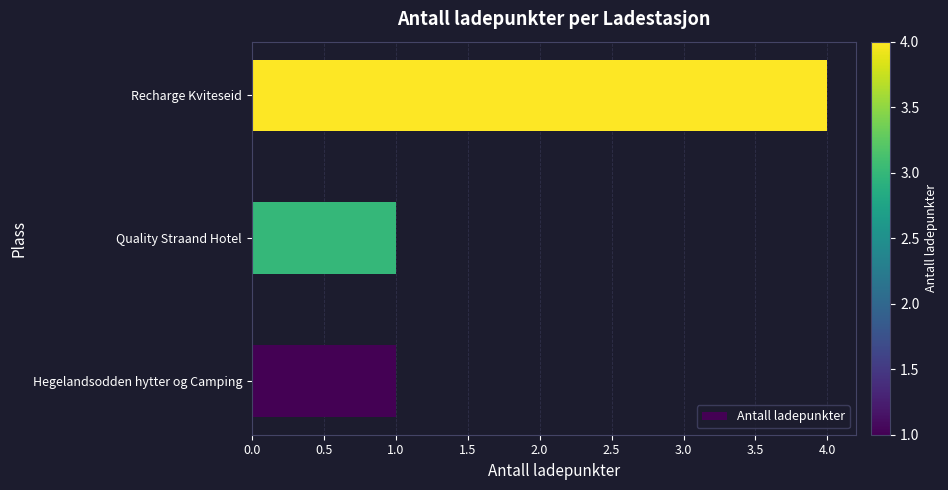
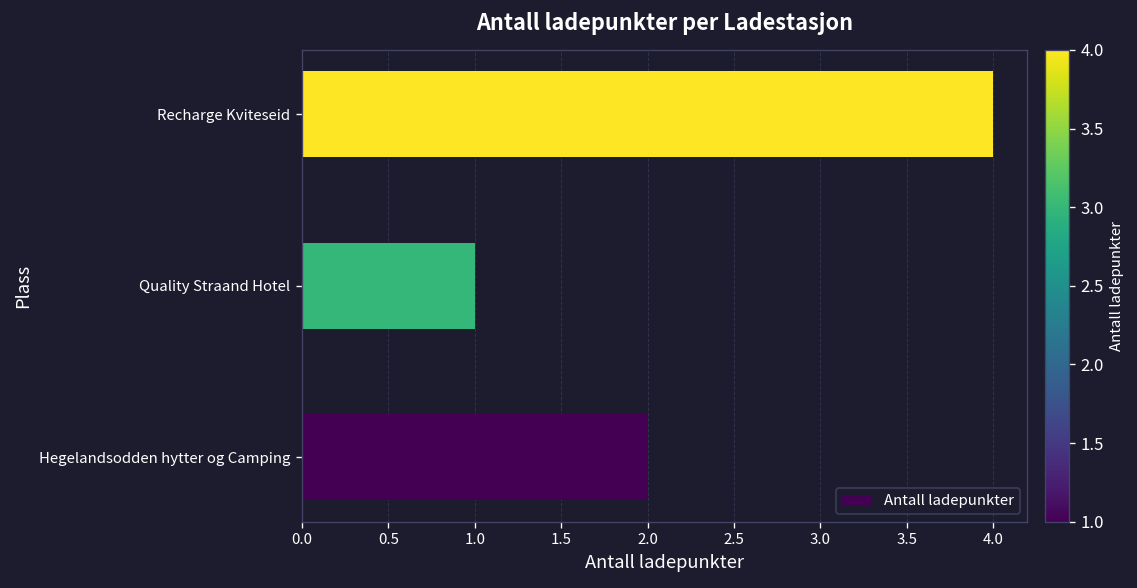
Hegelandsodden hytter og Camping: 1 -> 2
